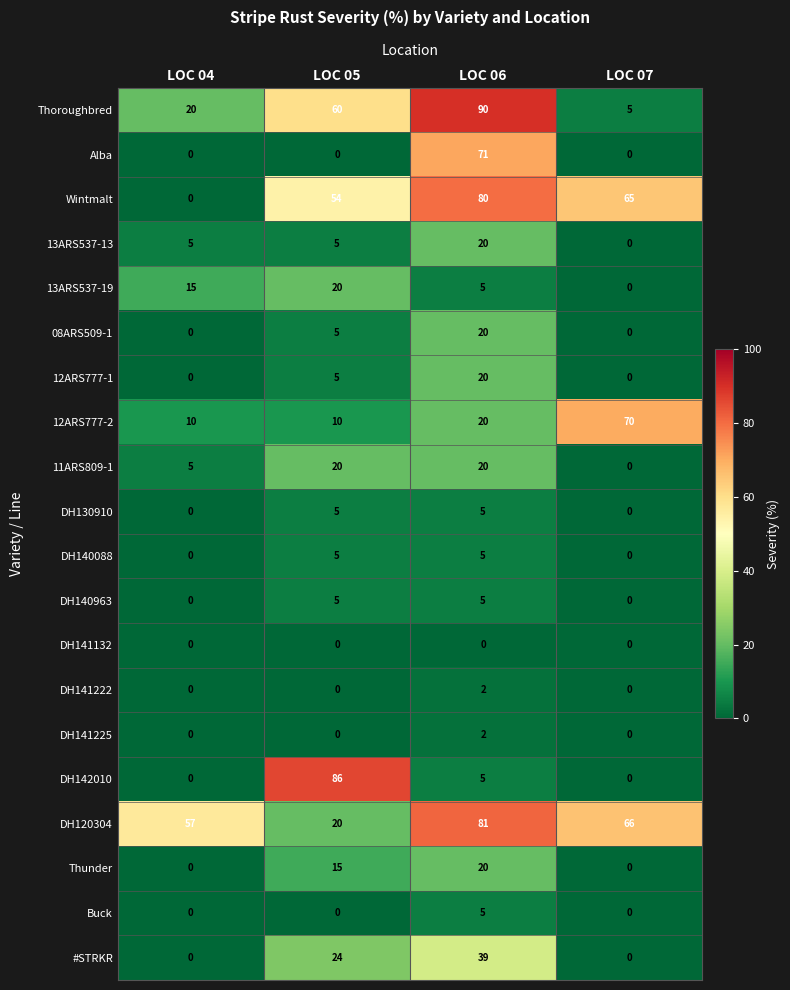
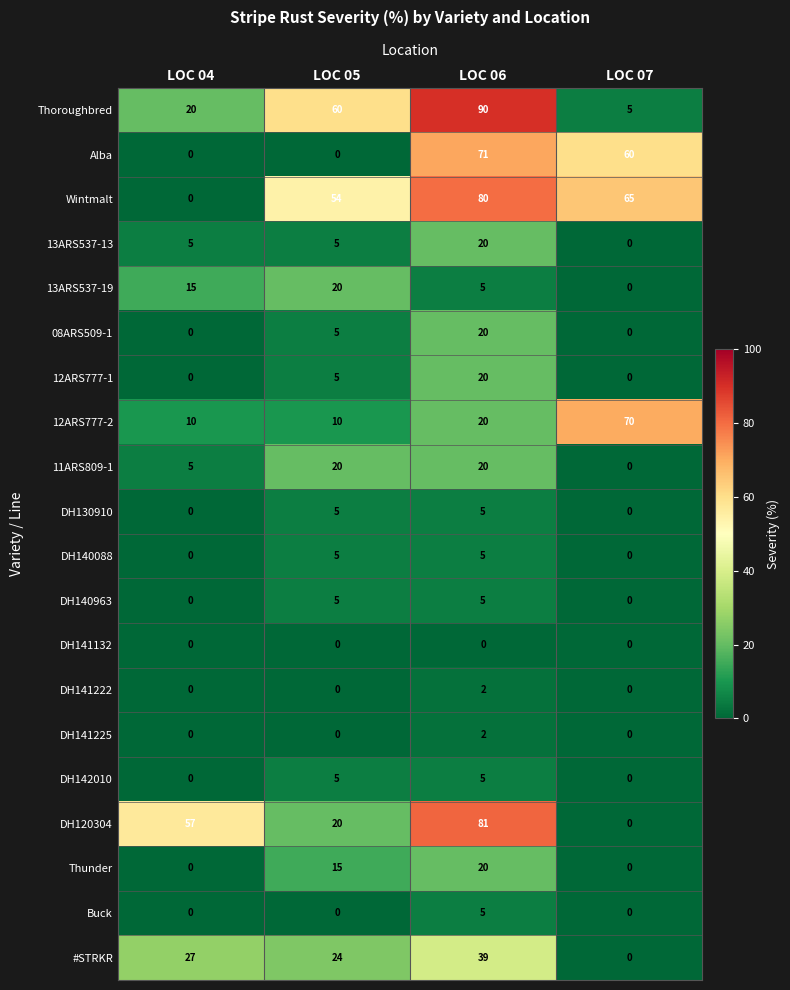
Alba, LOC 07: 0 -> 60
DH142010, LOC 05: 86 -> 5
DH120304, LOC 07: 66 -> 0
#STRKR, LOC 04: 0 -> 27
